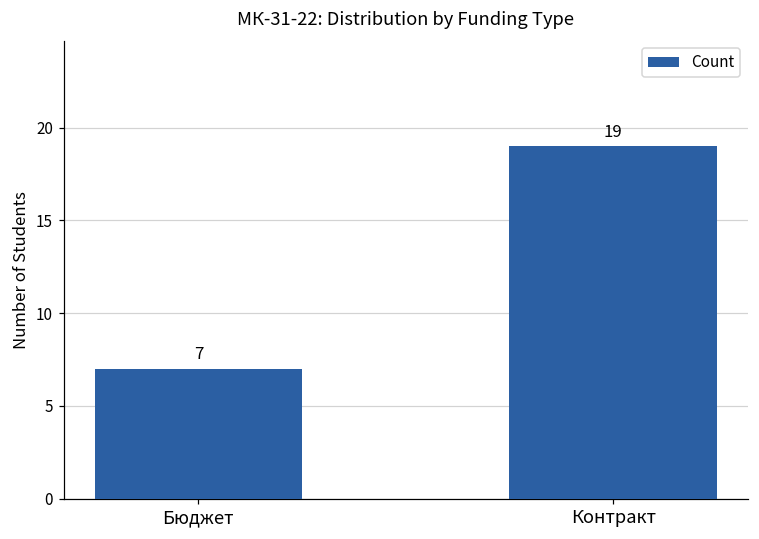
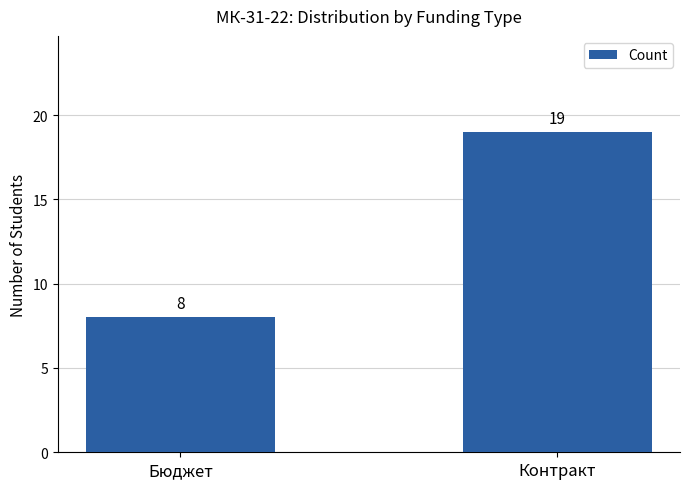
Бюджет: 7 -> 8
